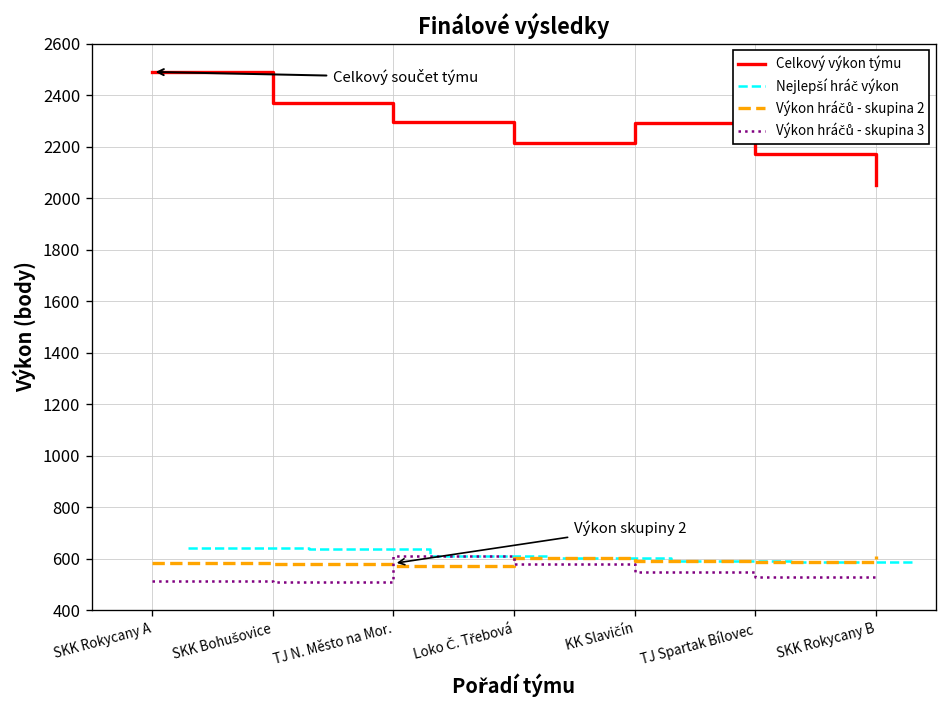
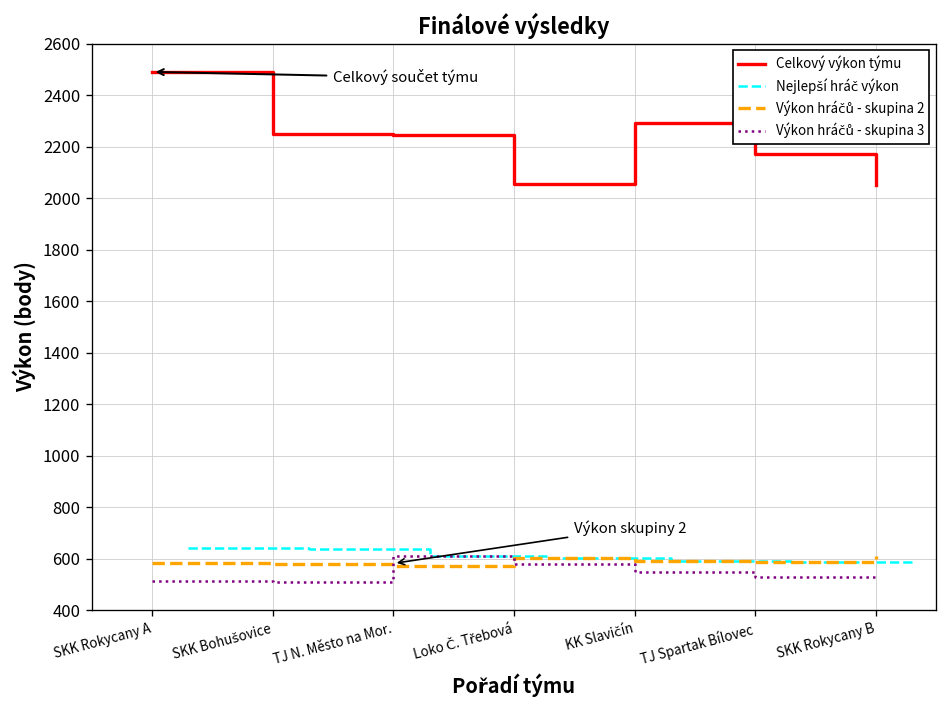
Celkový výkon týmu, SKK Bohušovice: 2370 -> 2250
Celkový výkon týmu, TJ N. Město na Mor.: 2300 -> 2240
Celkový výkon týmu, Loko Č. Třebová: 2220 -> 2060
